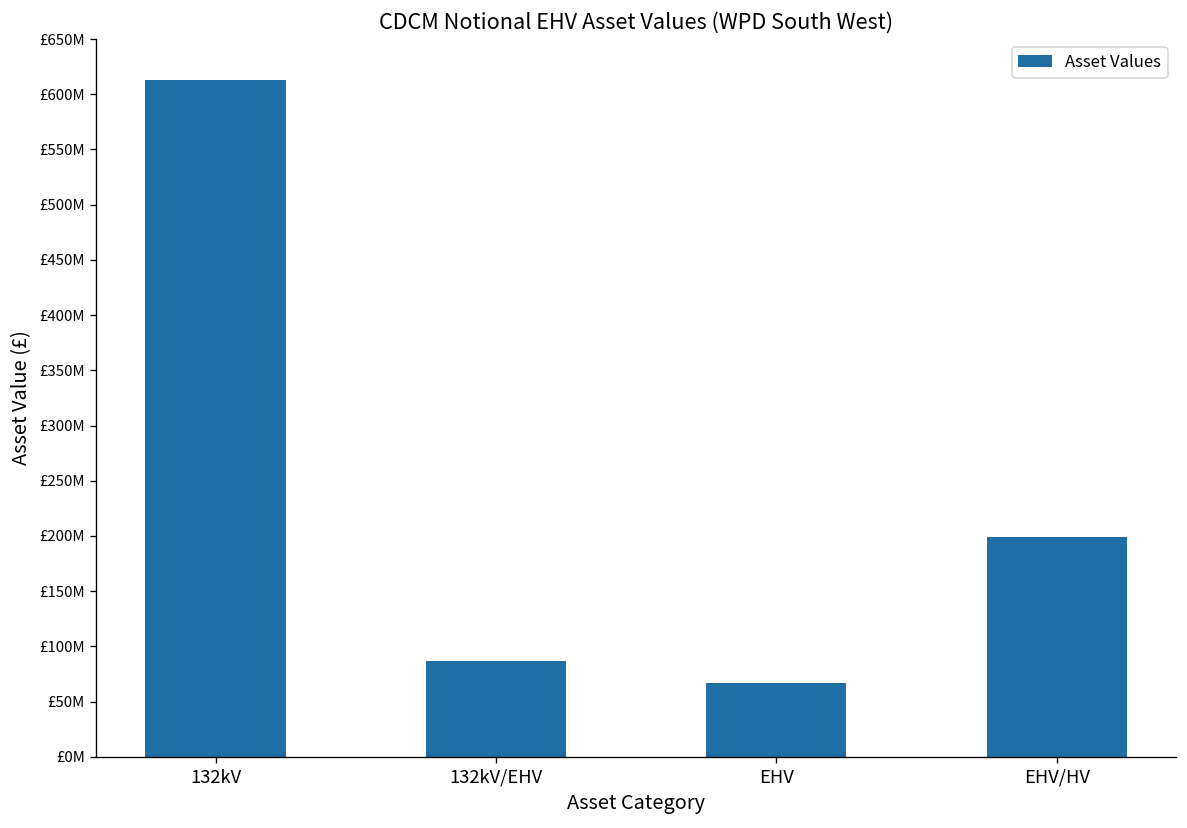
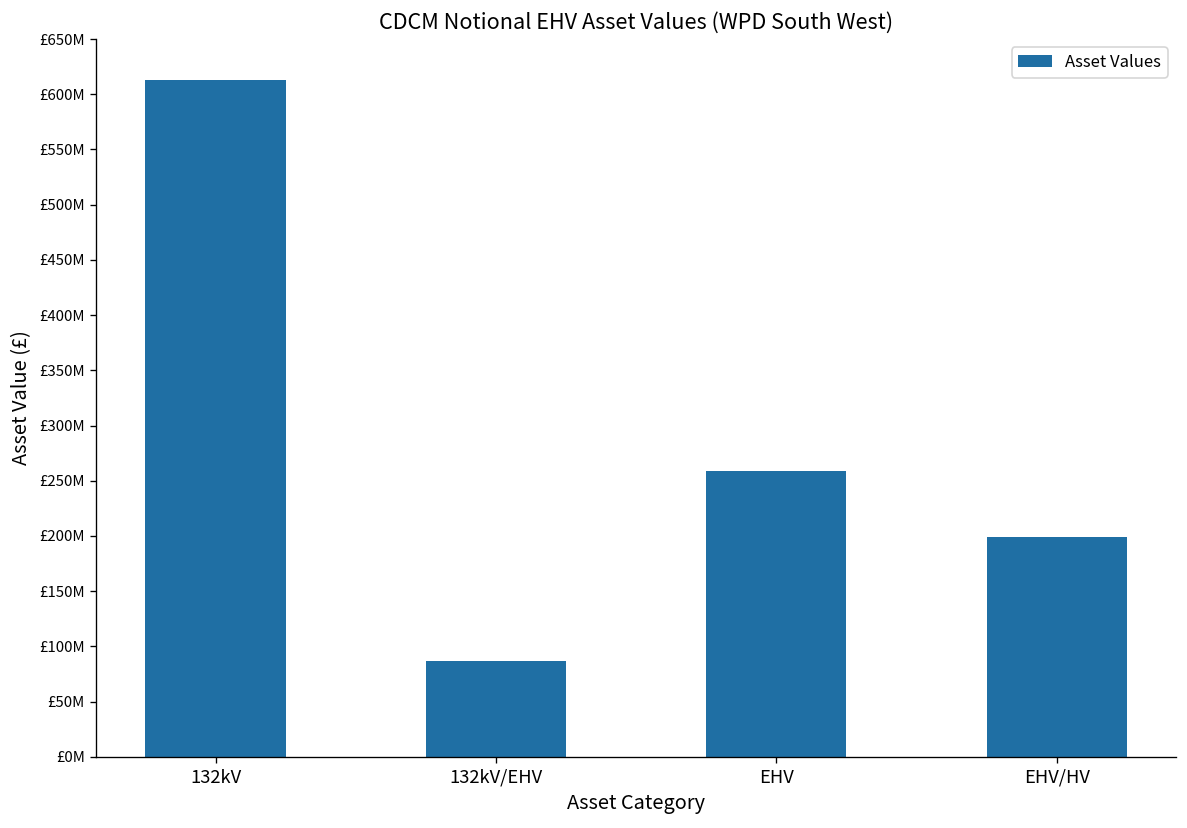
EHV: £70000000 -> £260000000
